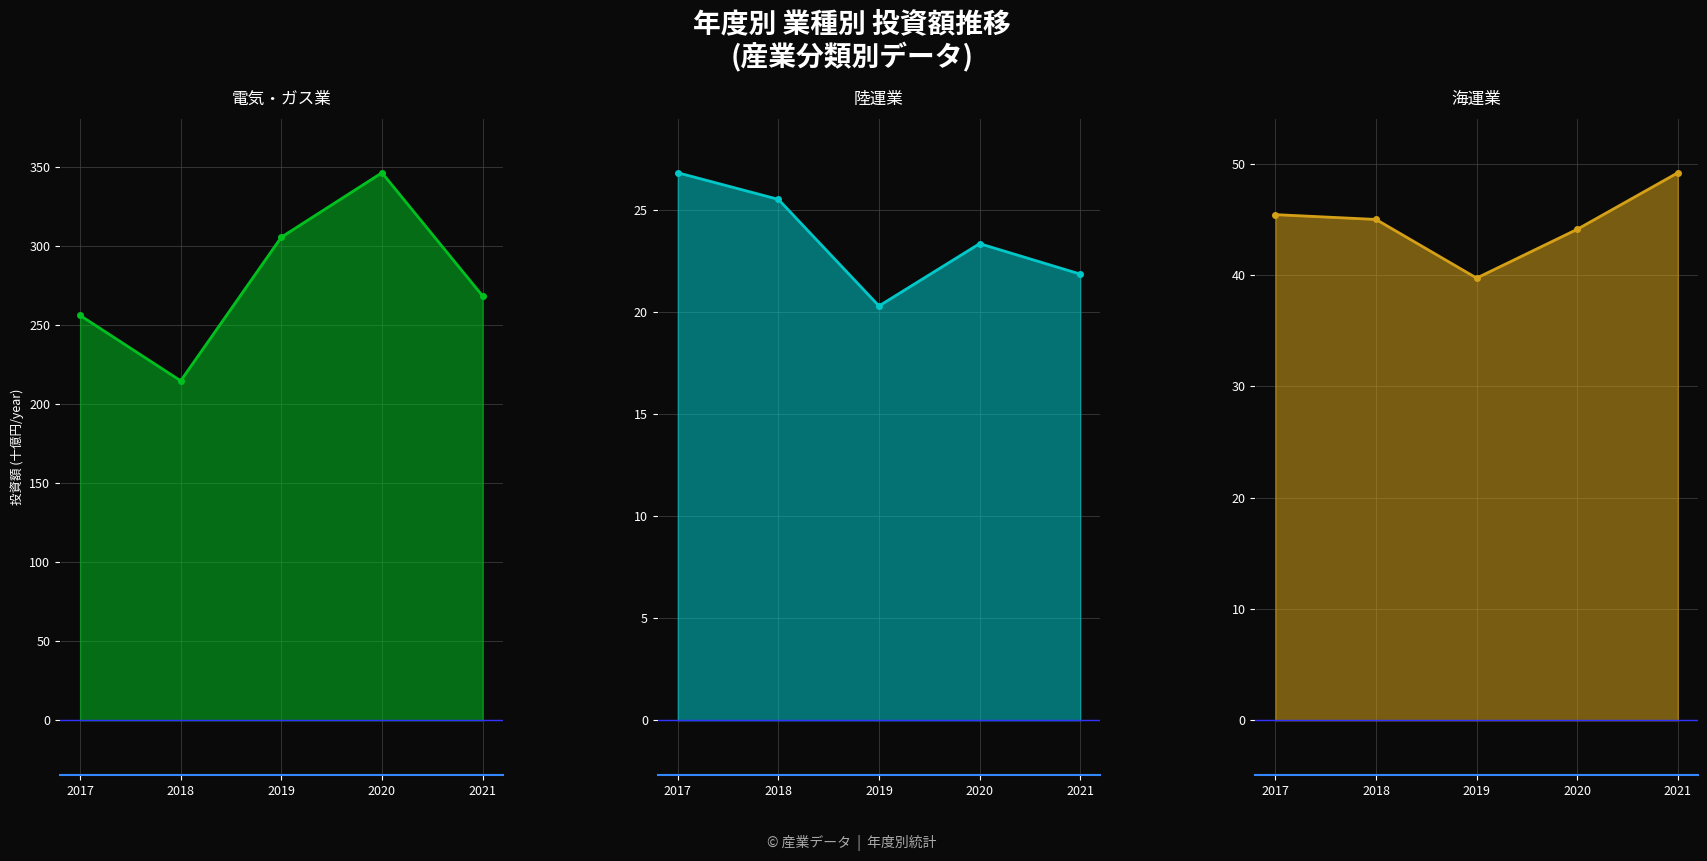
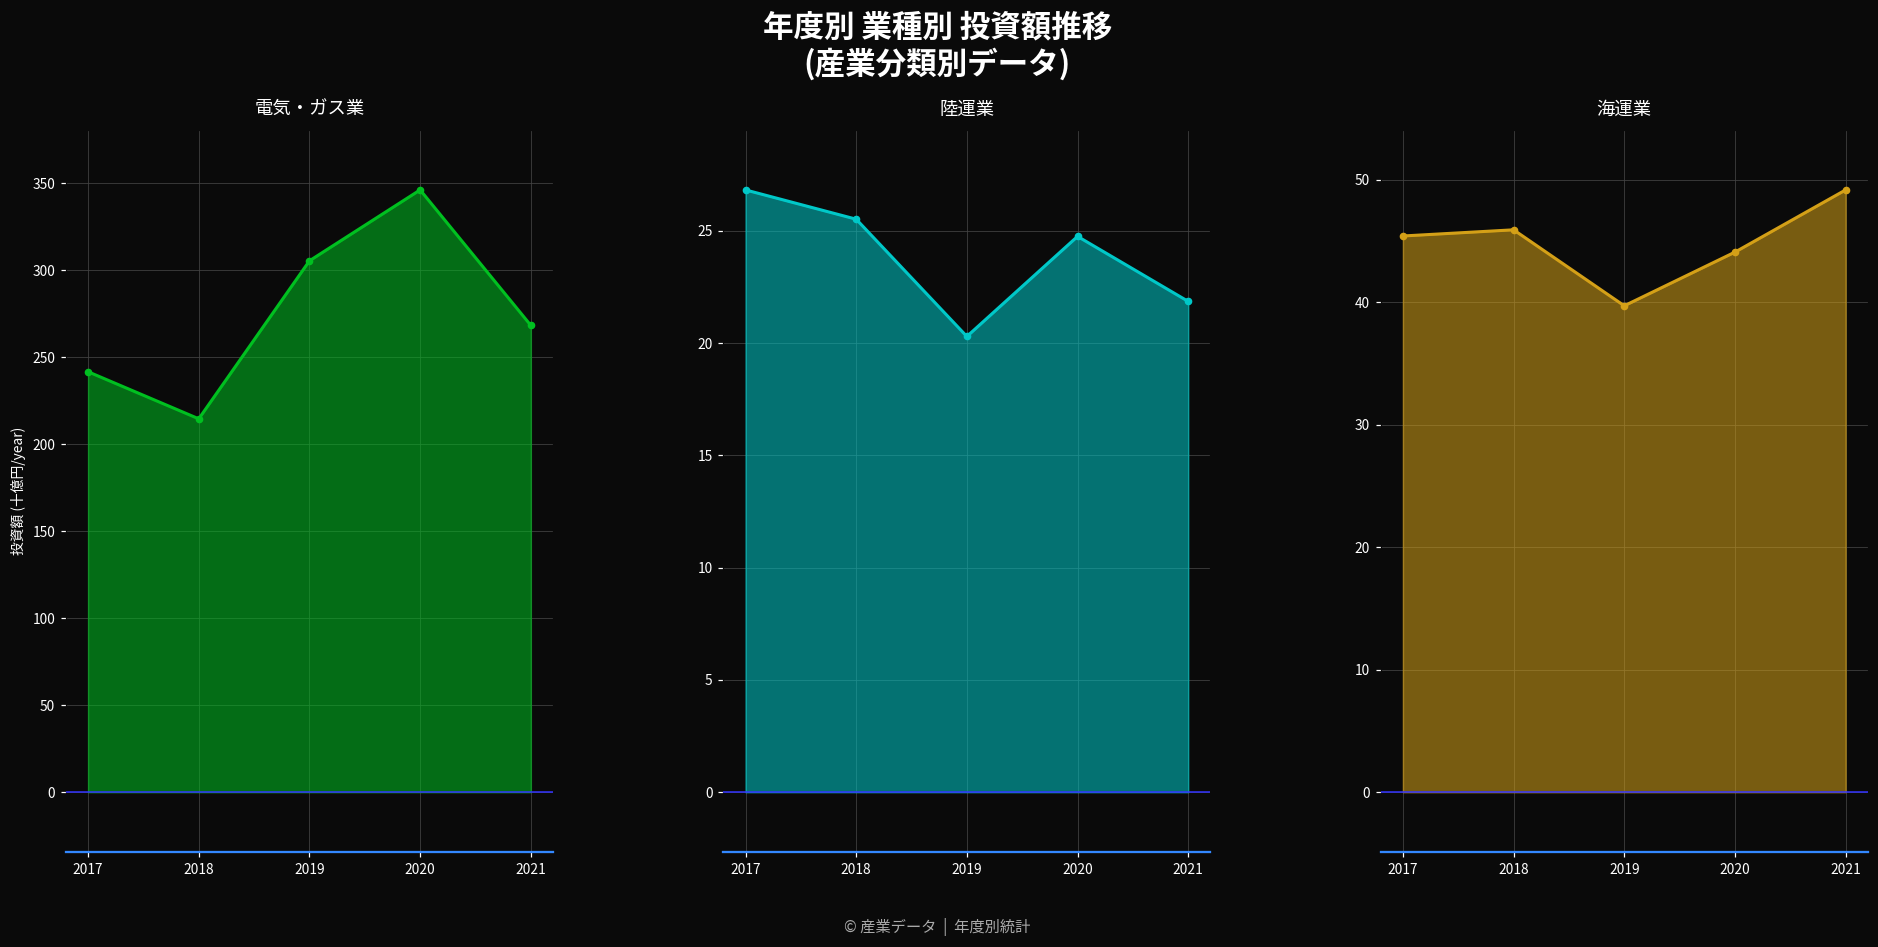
電気・ガス業, 2017: 256 -> 242
陸運業, 2020: 23.3 -> 24.7
海運業, 2018: 45.0 -> 45.9
